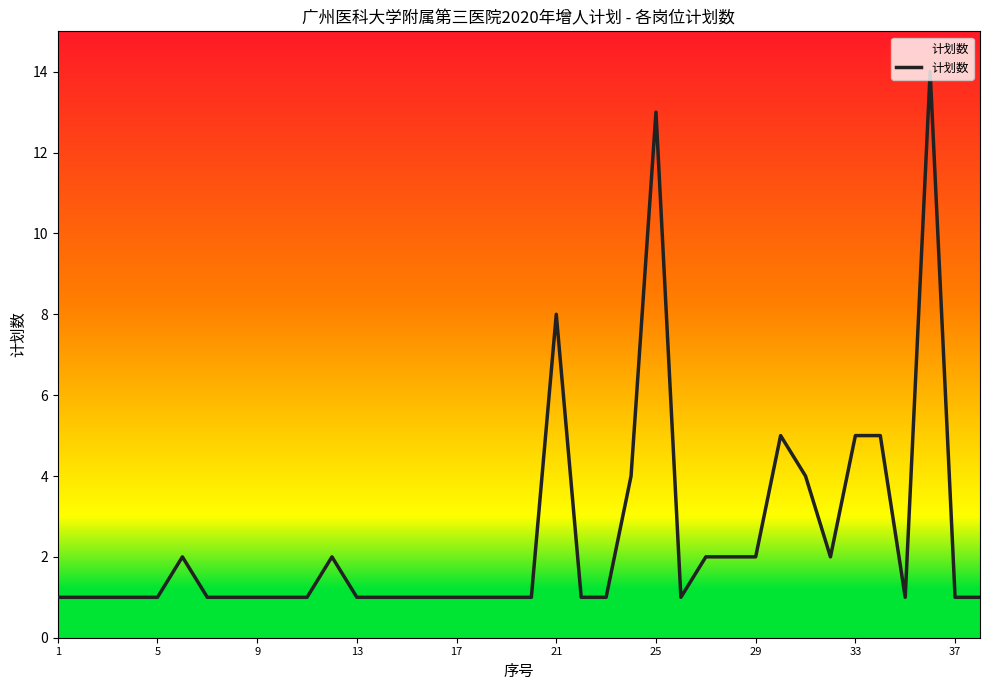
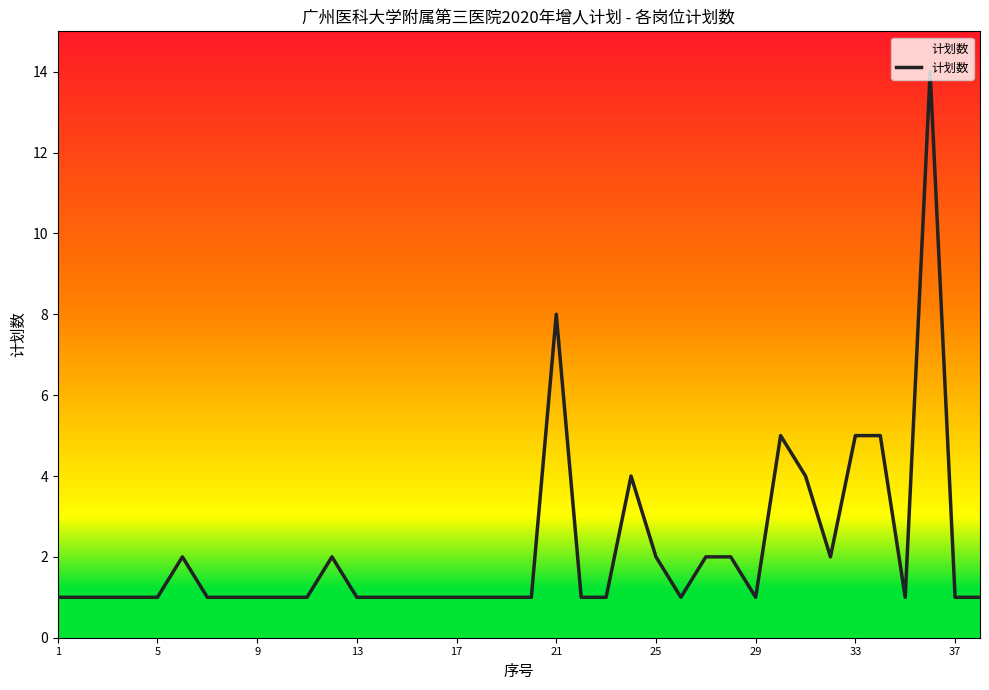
25: 13 -> 2
29: 2 -> 1
